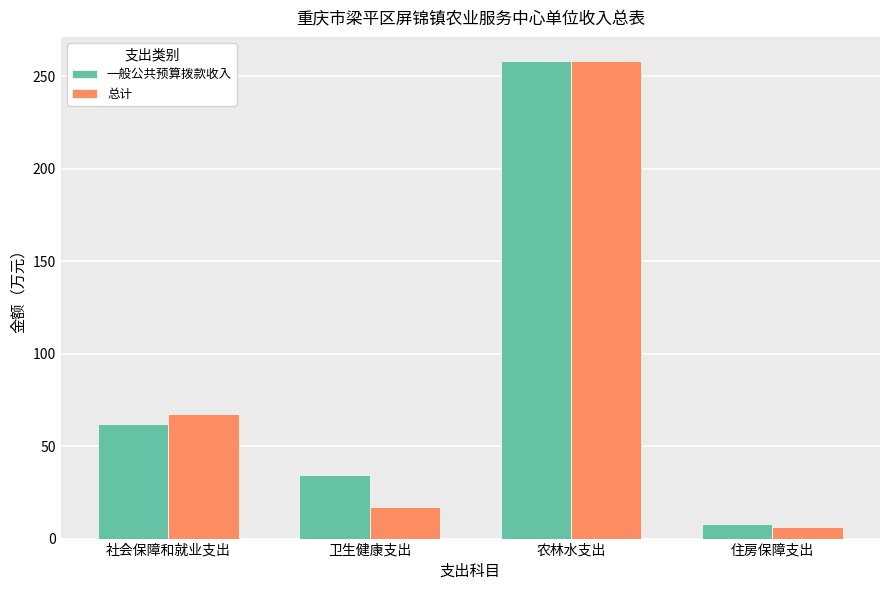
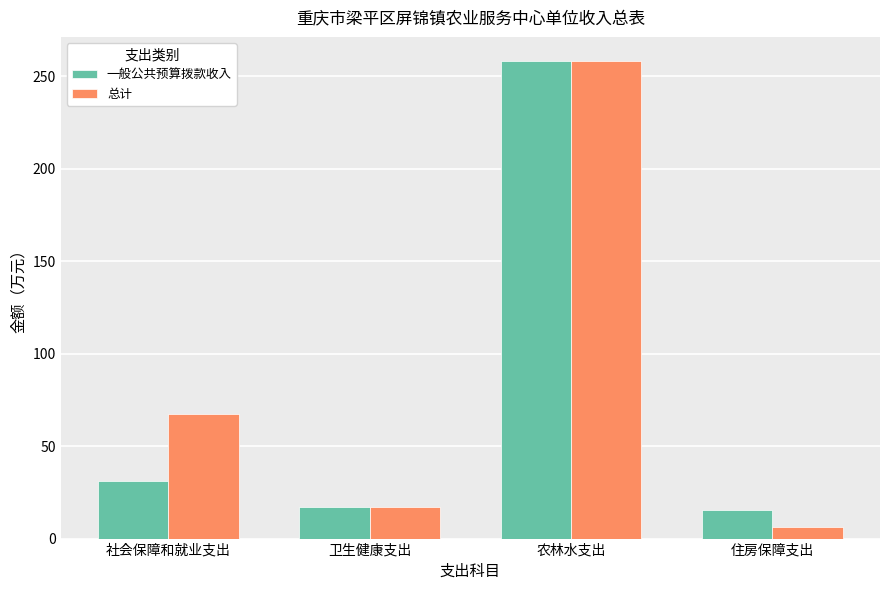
一般公共预算拨款收入, 社会保障和就业支出: 62 -> 31
一般公共预算拨款收入, 卫生健康支出: 35 -> 17
一般公共预算拨款收入, 住房保障支出: 8 -> 15
